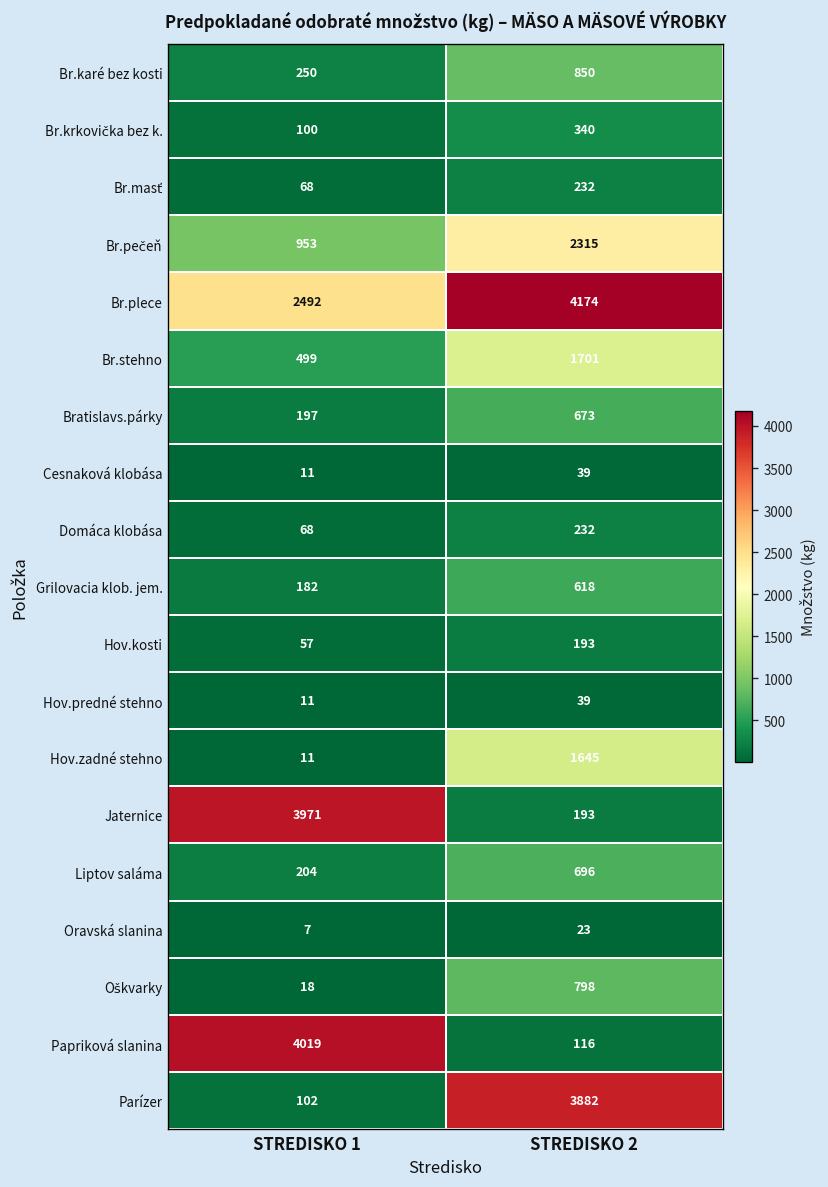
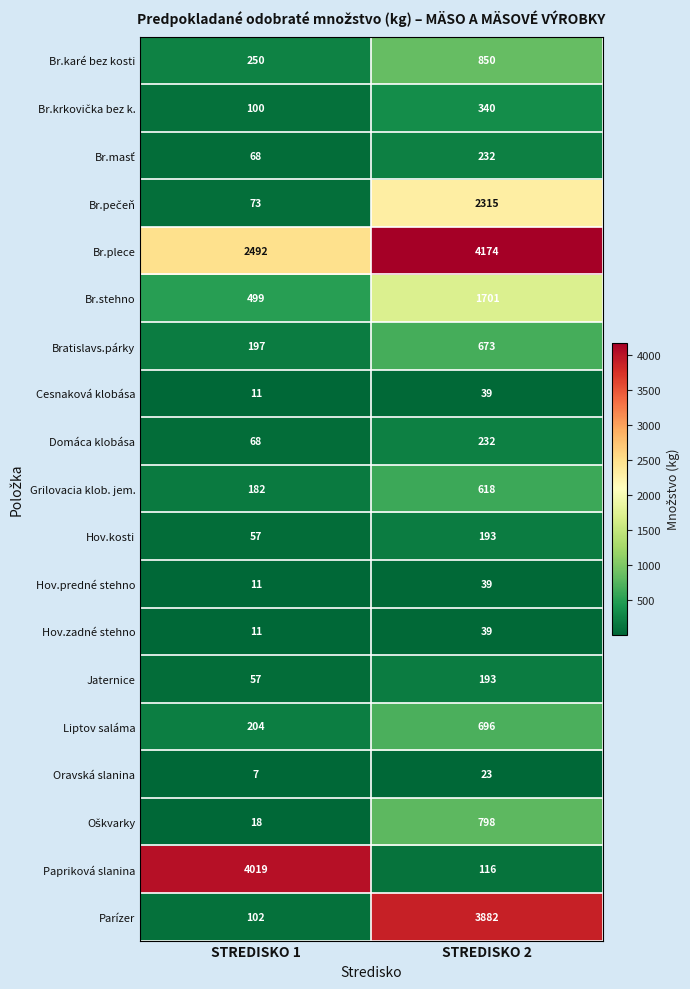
Br.pečeň, STREDISKO 1: 953 -> 73
Hov.zadné stehno, STREDISKO 2: 1645 -> 39
Jaternice, STREDISKO 1: 3971 -> 57
